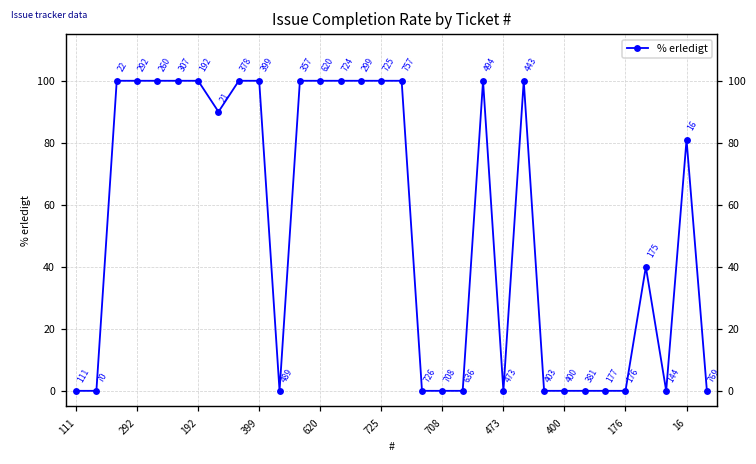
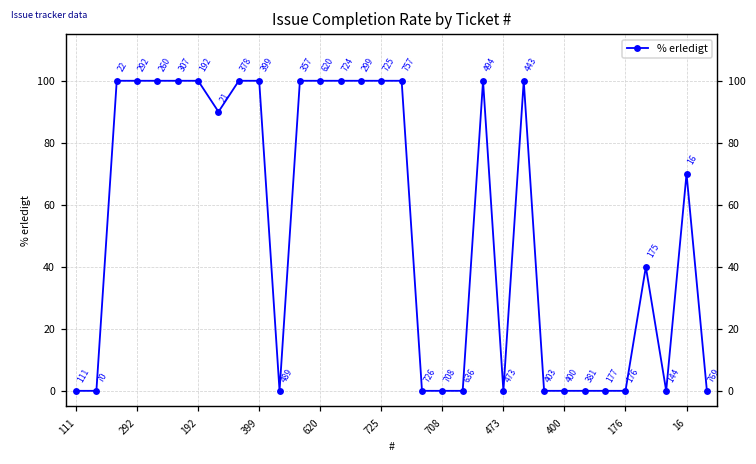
16: 81 -> 70
